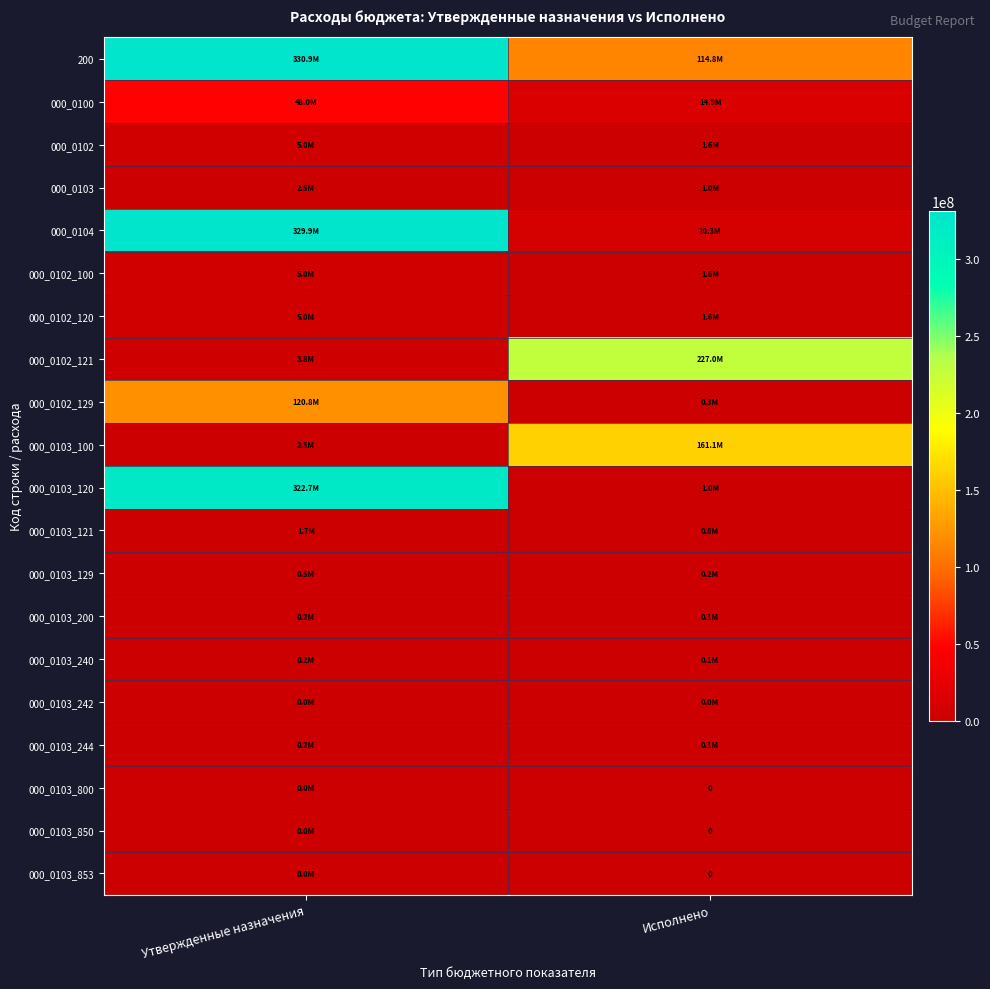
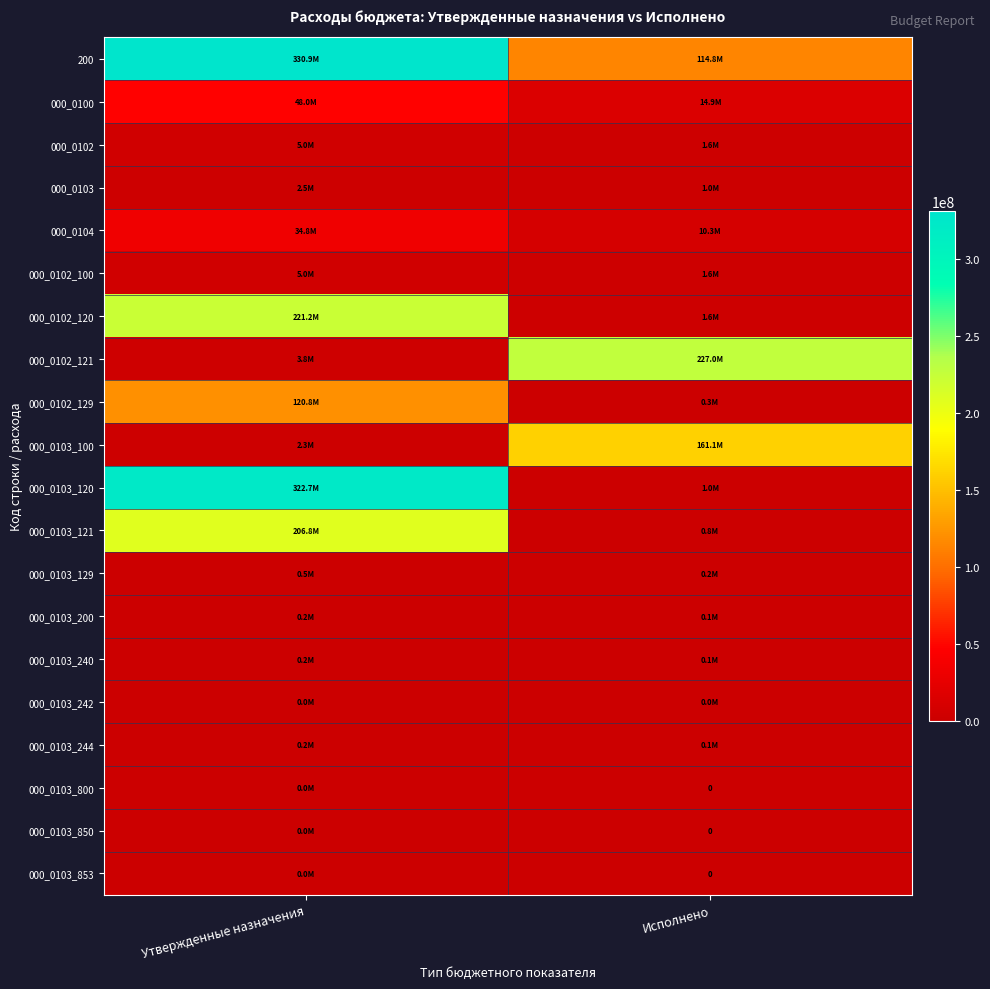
000_0104, Утвержденные назначения: 329.9M -> 34.8M
000_0102_120, Утвержденные назначения: 5.0M -> 221.2M
000_0103_121, Утвержденные назначения: 1.7M -> 206.8M
